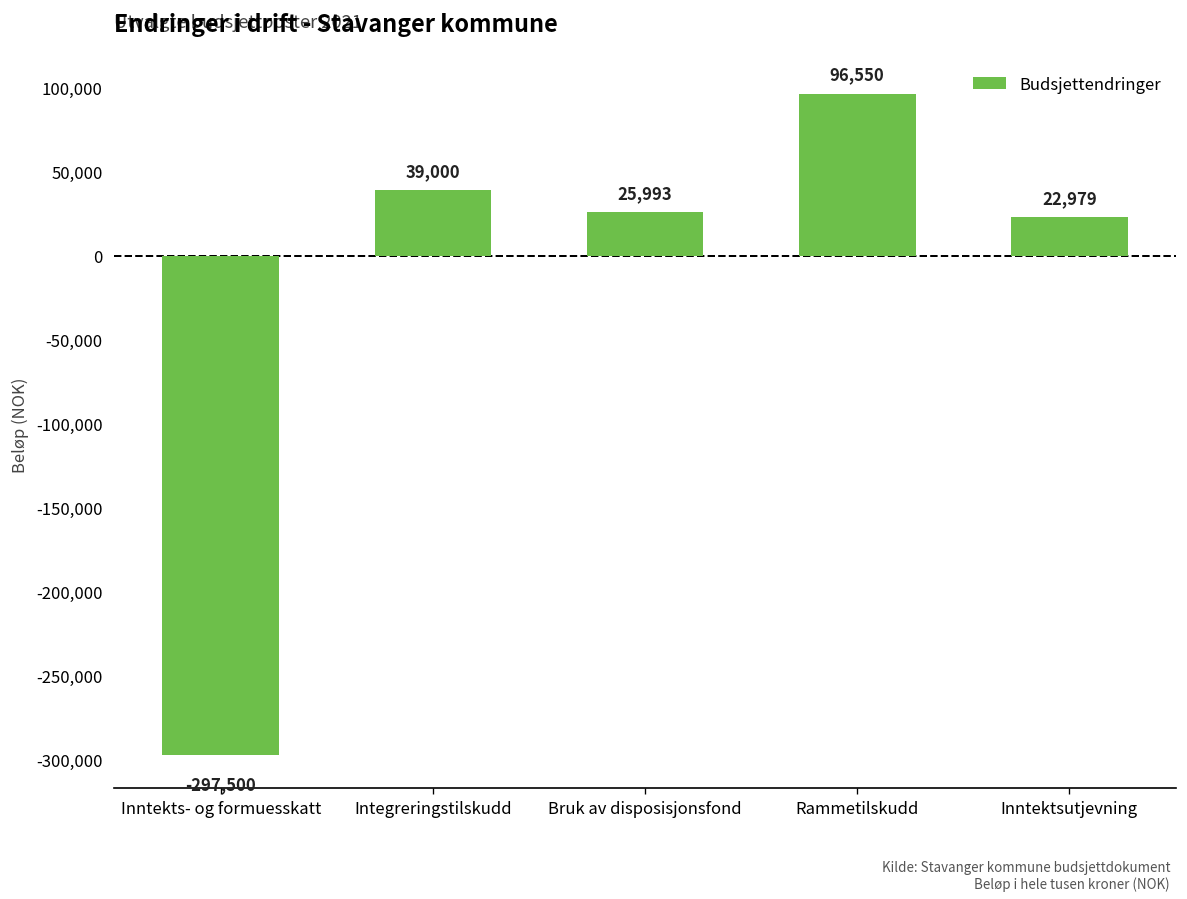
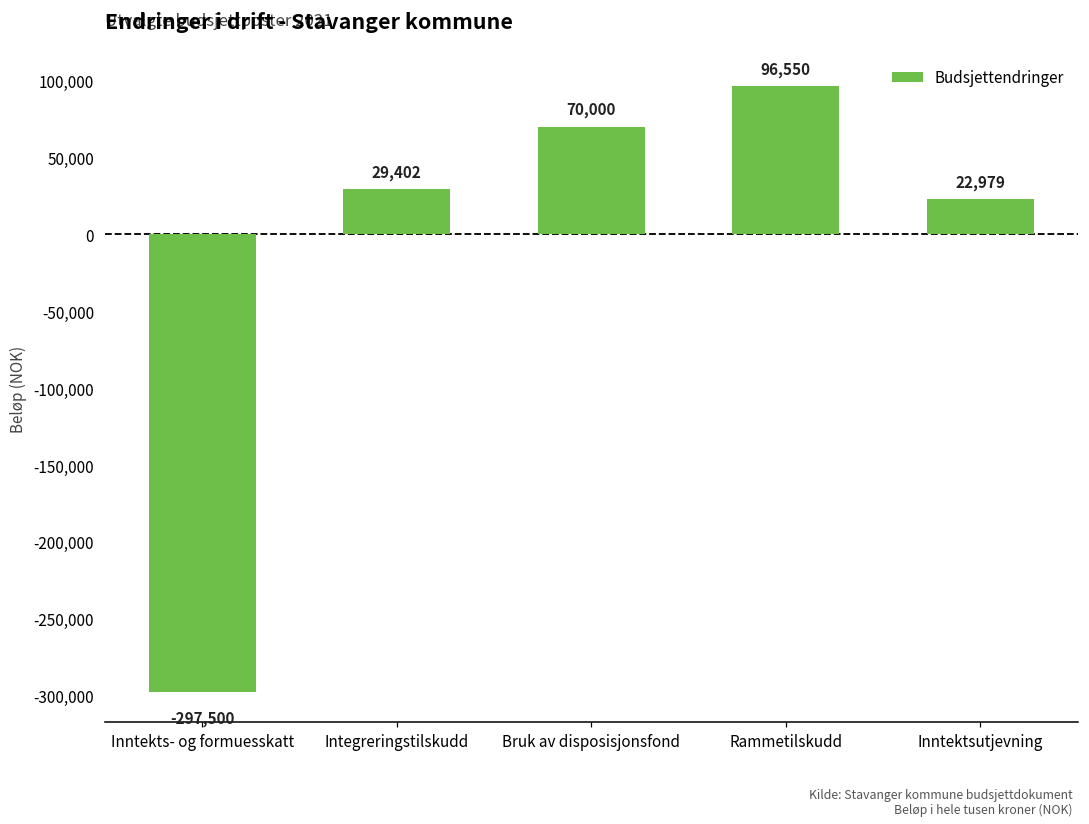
Integreringstilskudd: 39,000 -> 29,402
Bruk av disposisjonsfond: 25,993 -> 70,000
